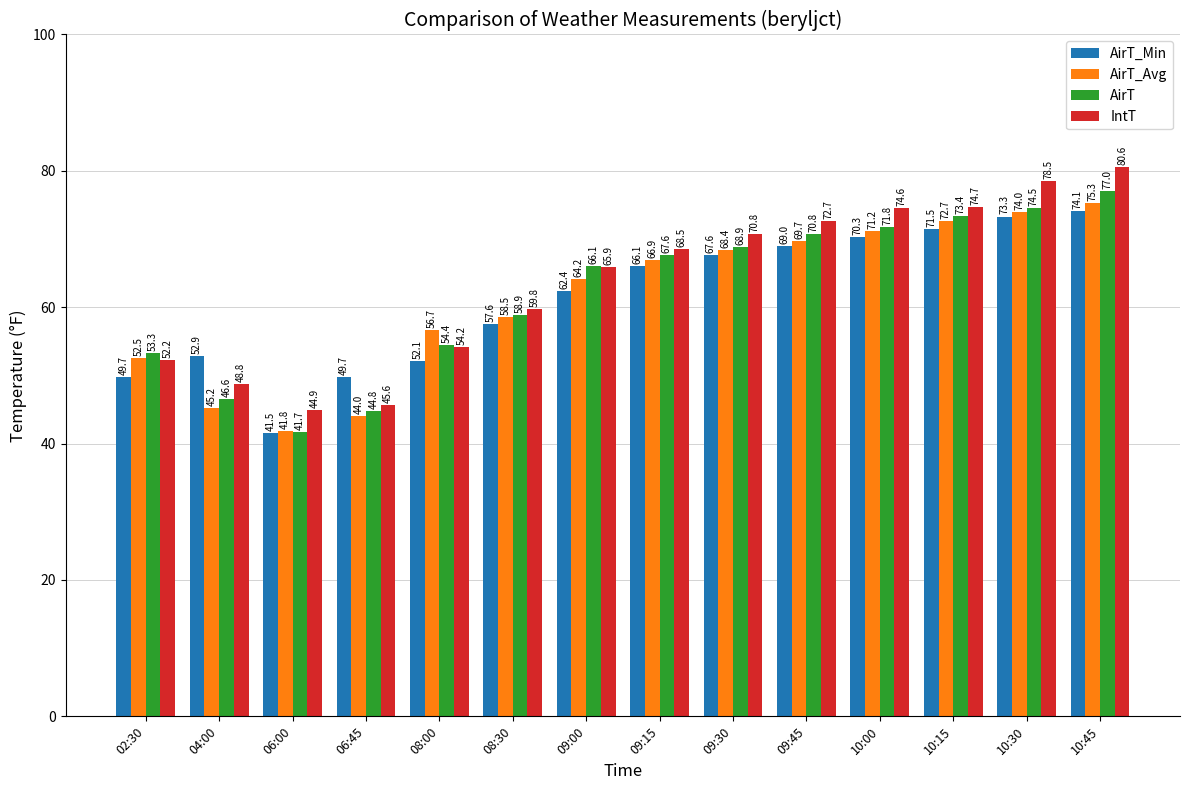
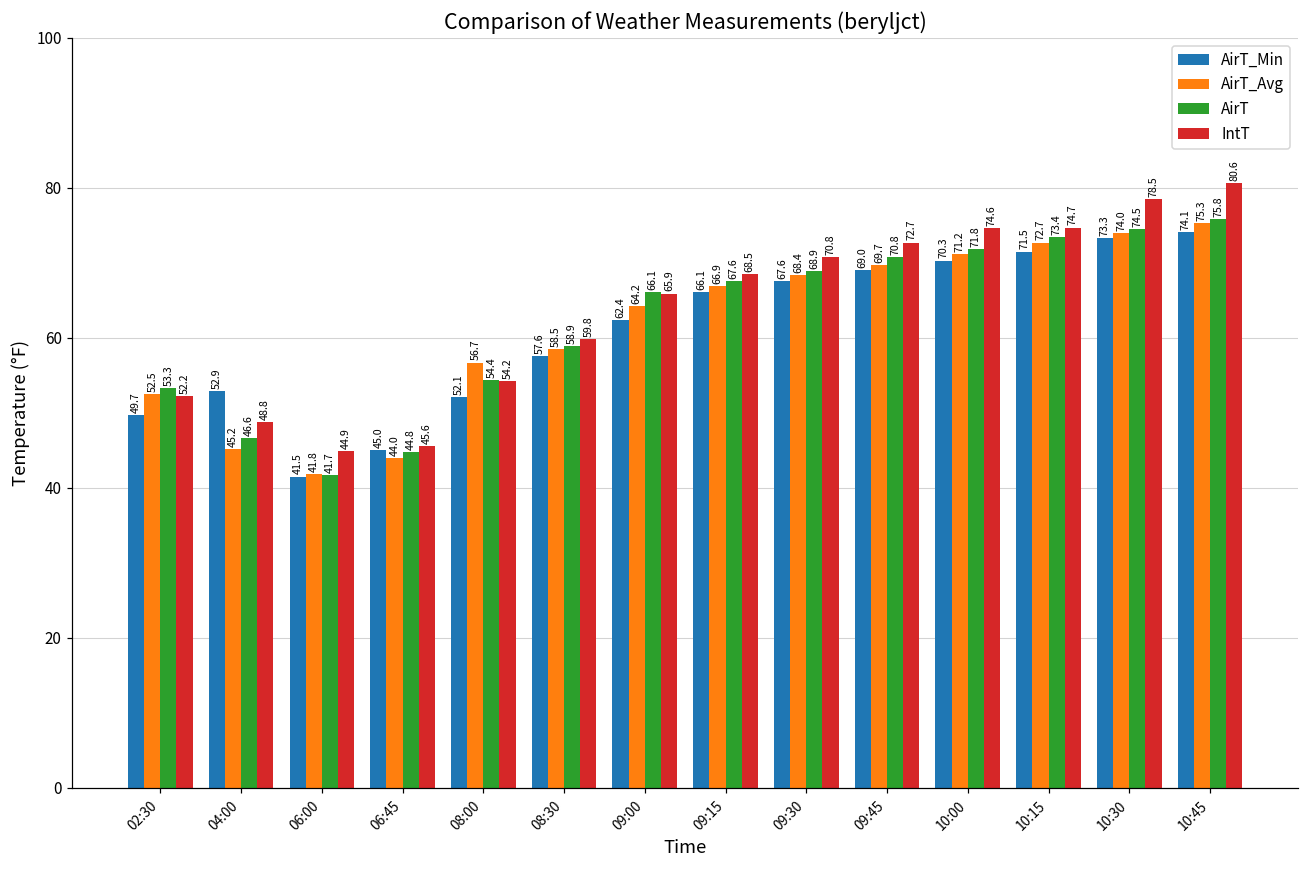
AirT_Min, 06:45: 49.7 -> 45.0
AirT, 10:45: 77.0 -> 75.8
